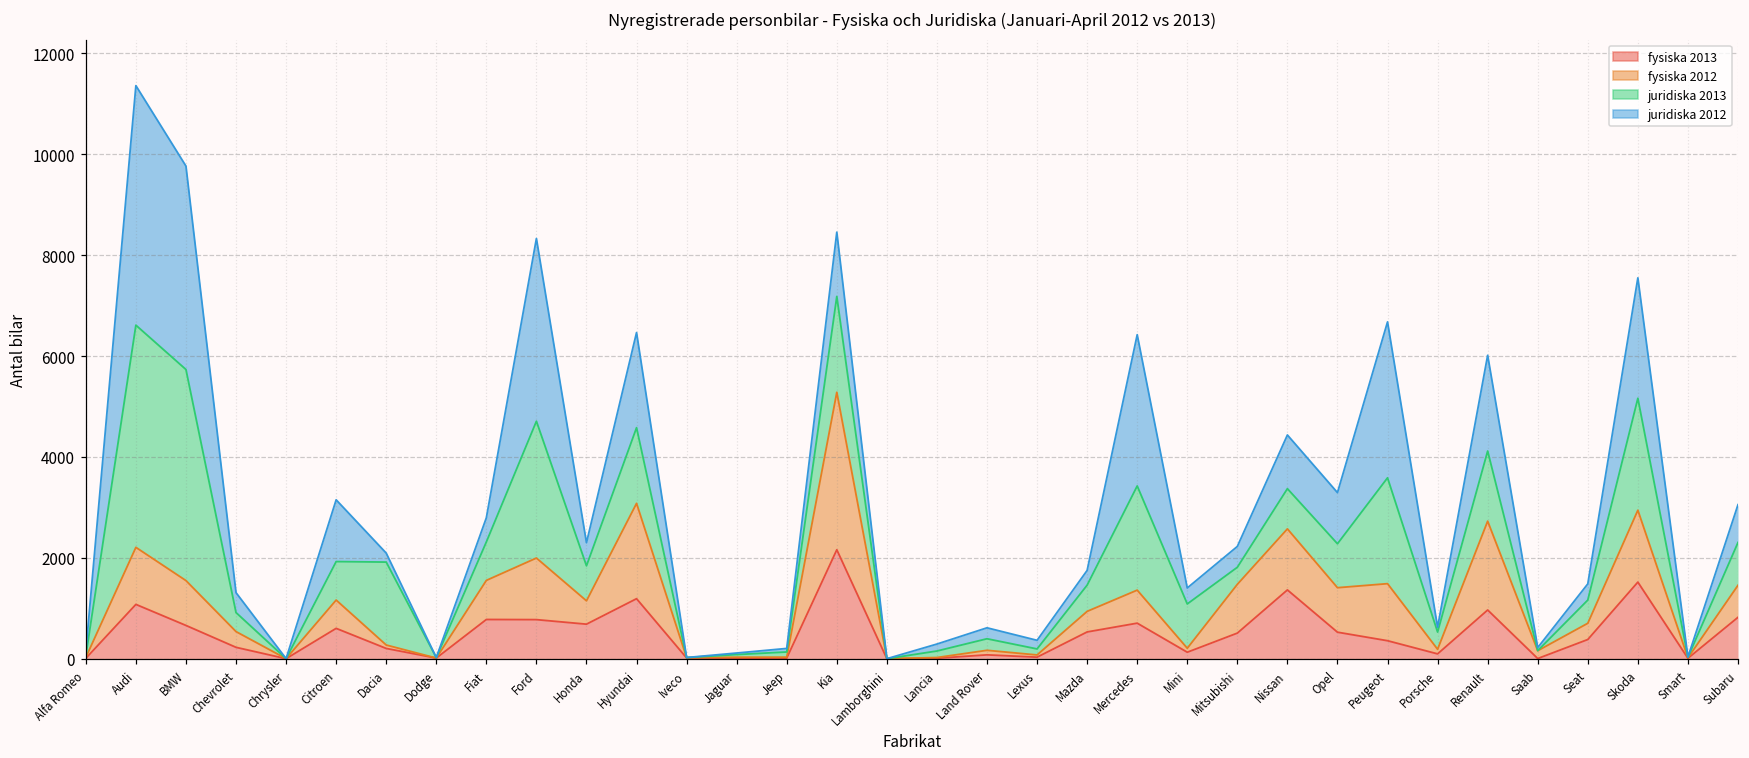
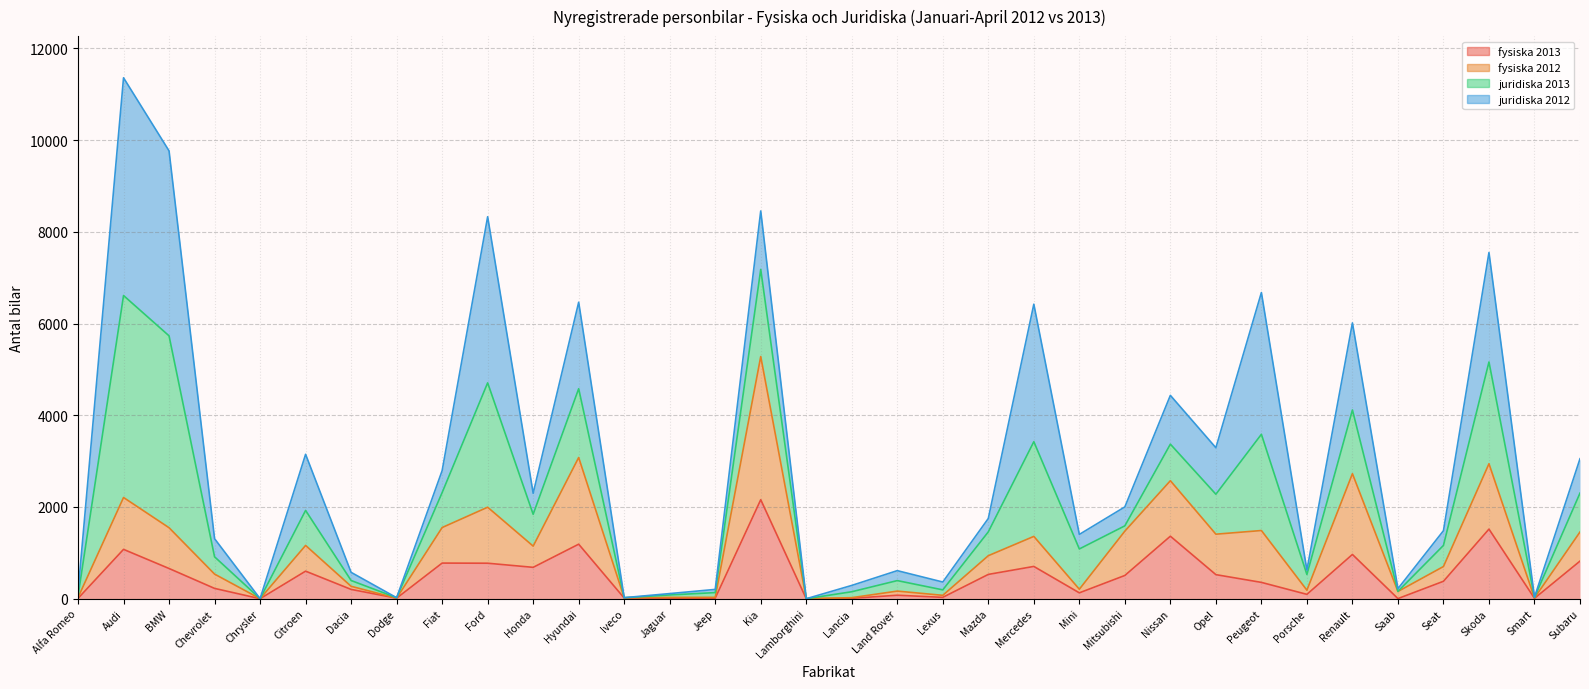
juridiska 2013, Dacia: 1600 -> 100
juridiska 2013, Mitsubishi: 300 -> 100
